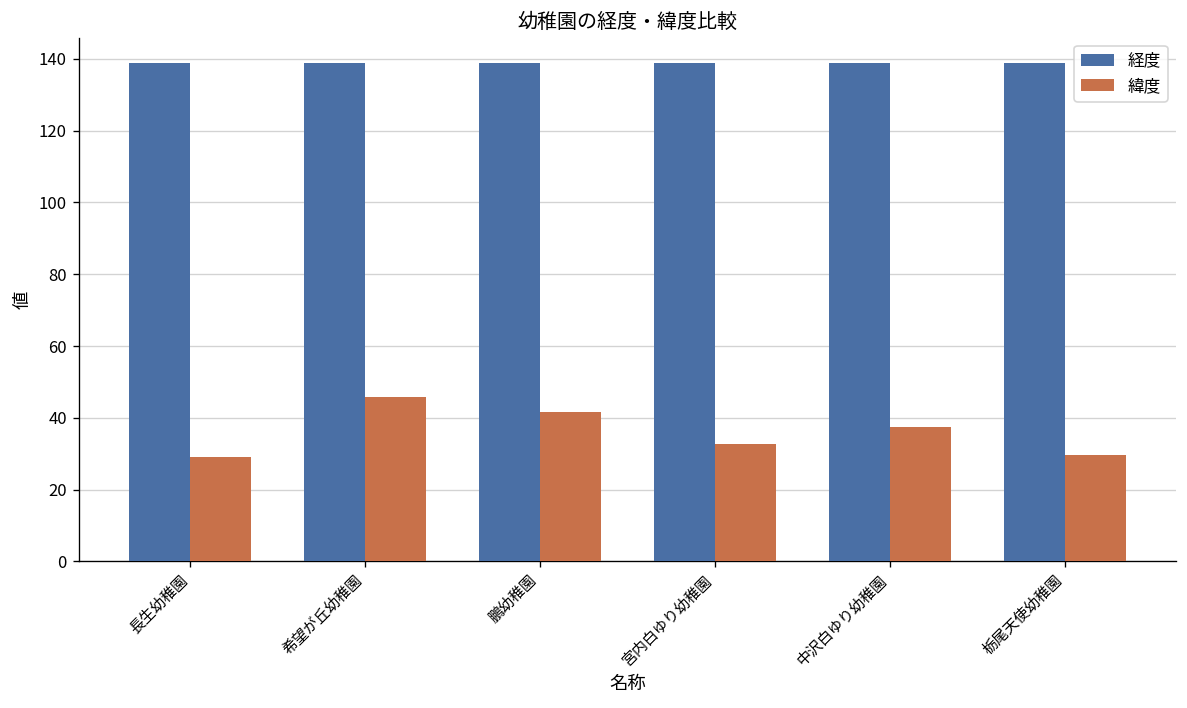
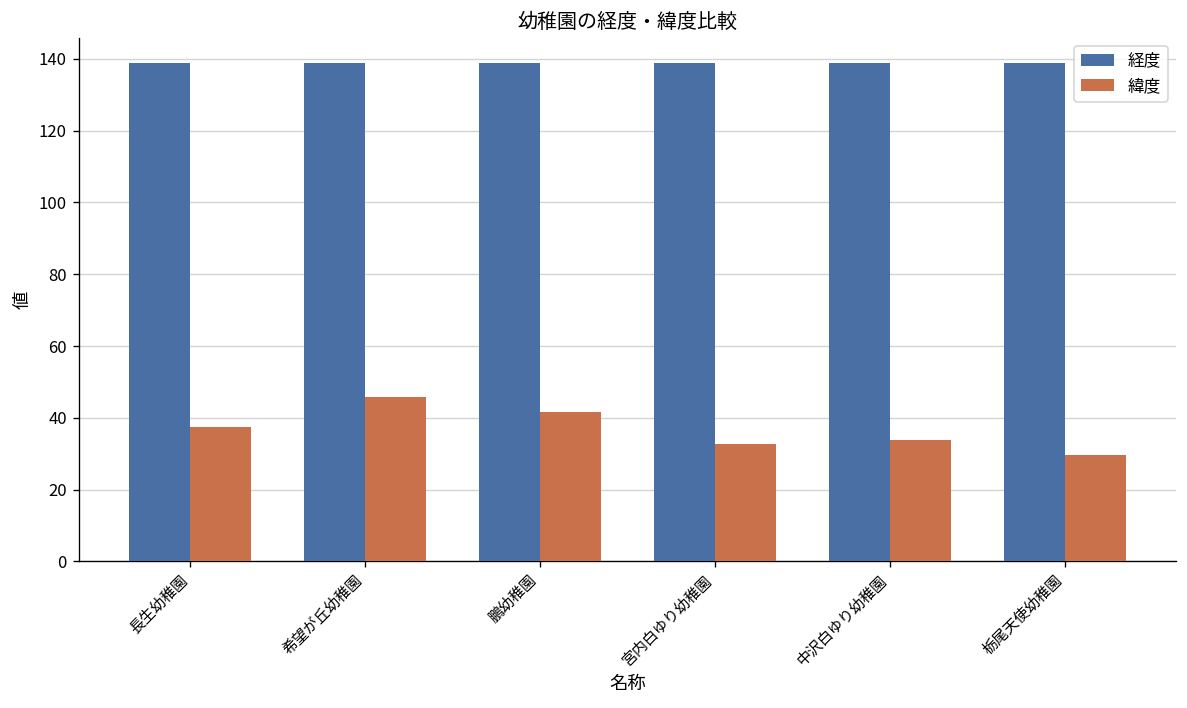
緯度, 長生幼稚園: 29 -> 37
緯度, 中沢白ゆり幼稚園: 37 -> 34
